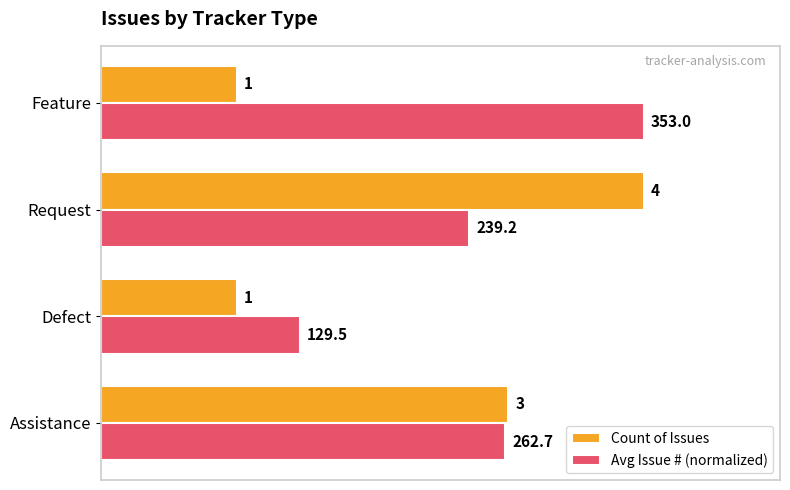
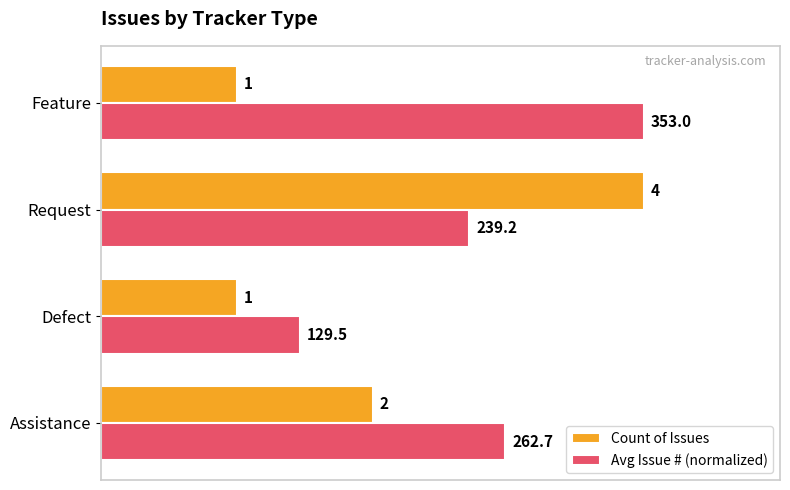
Count of Issues, Assistance: 3 -> 2
